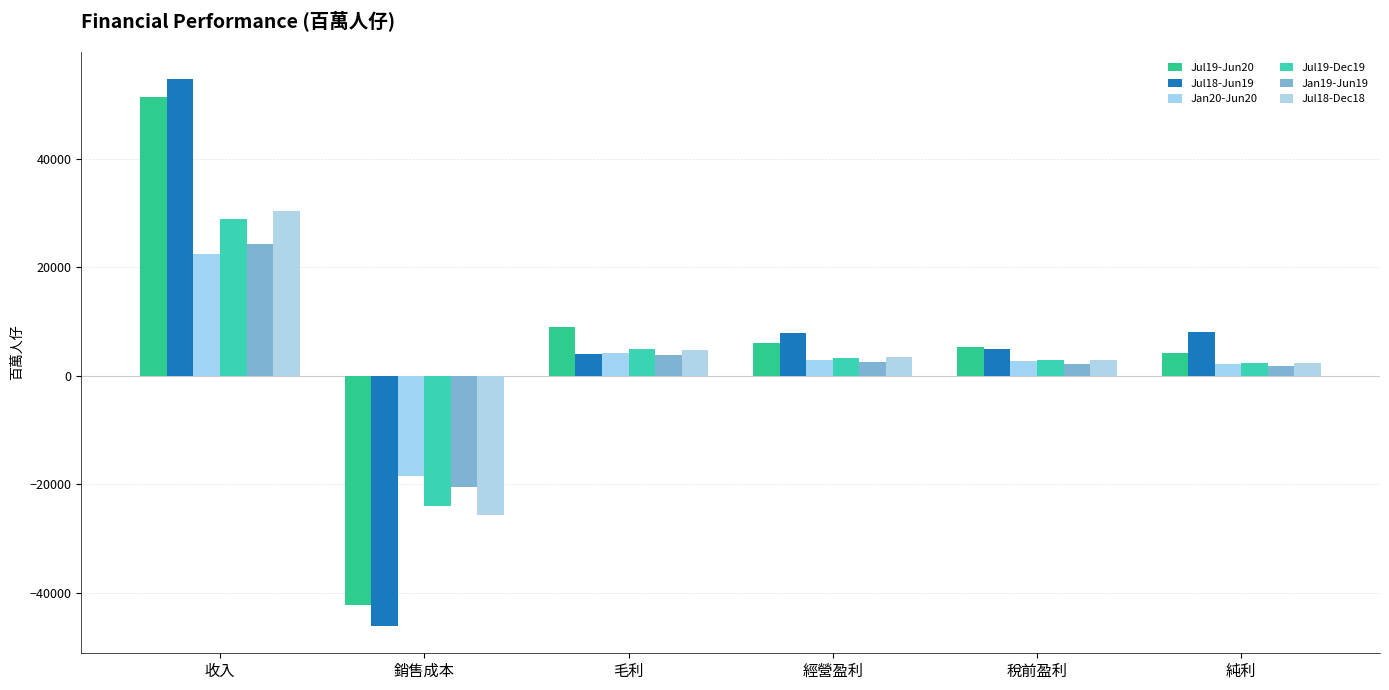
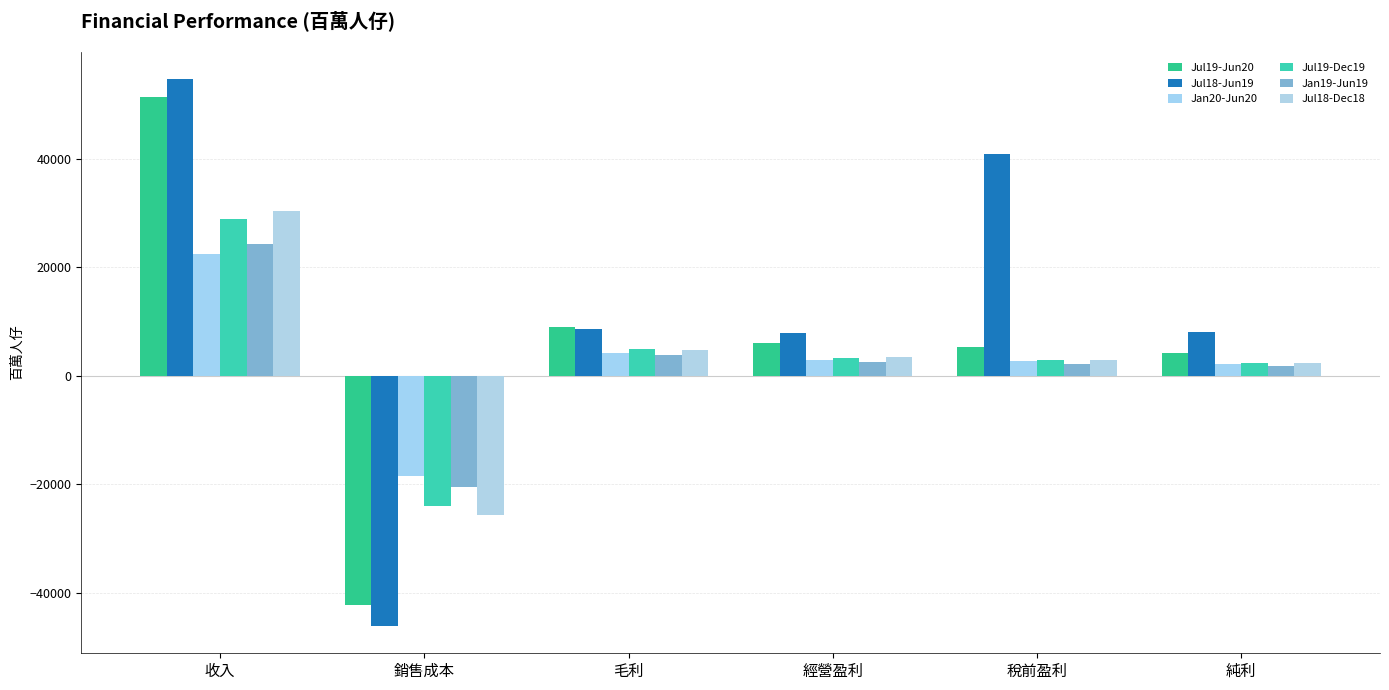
Jul18-Jun19, 毛利: 4000 -> 9000
Jul18-Jun19, 稅前盈利: 5000 -> 41000
